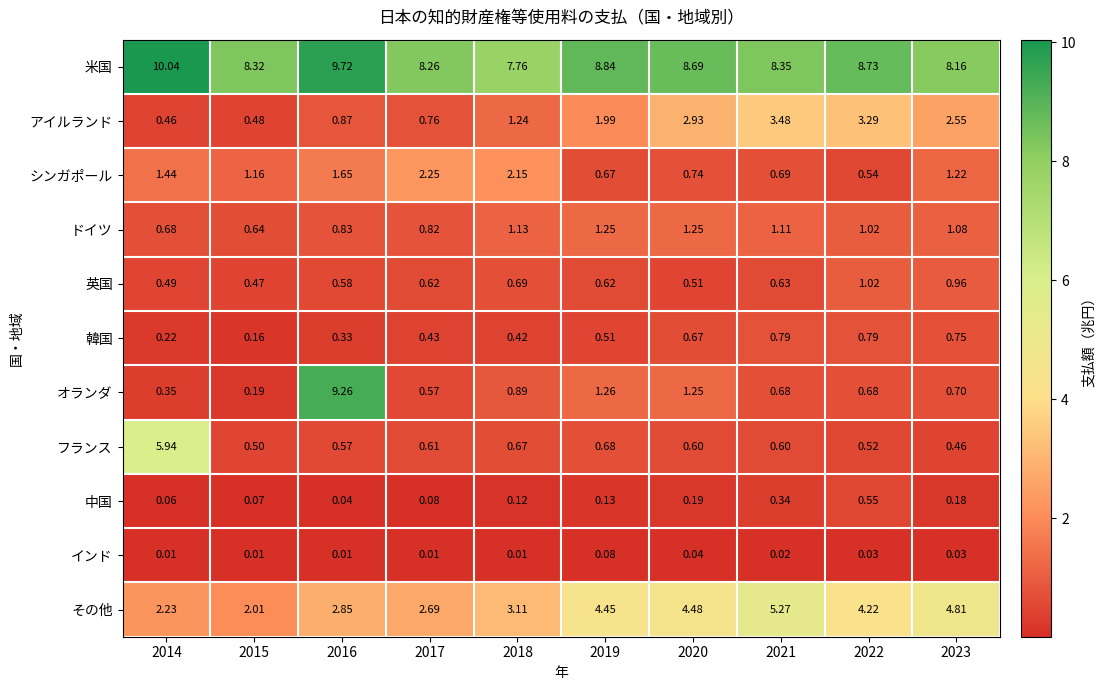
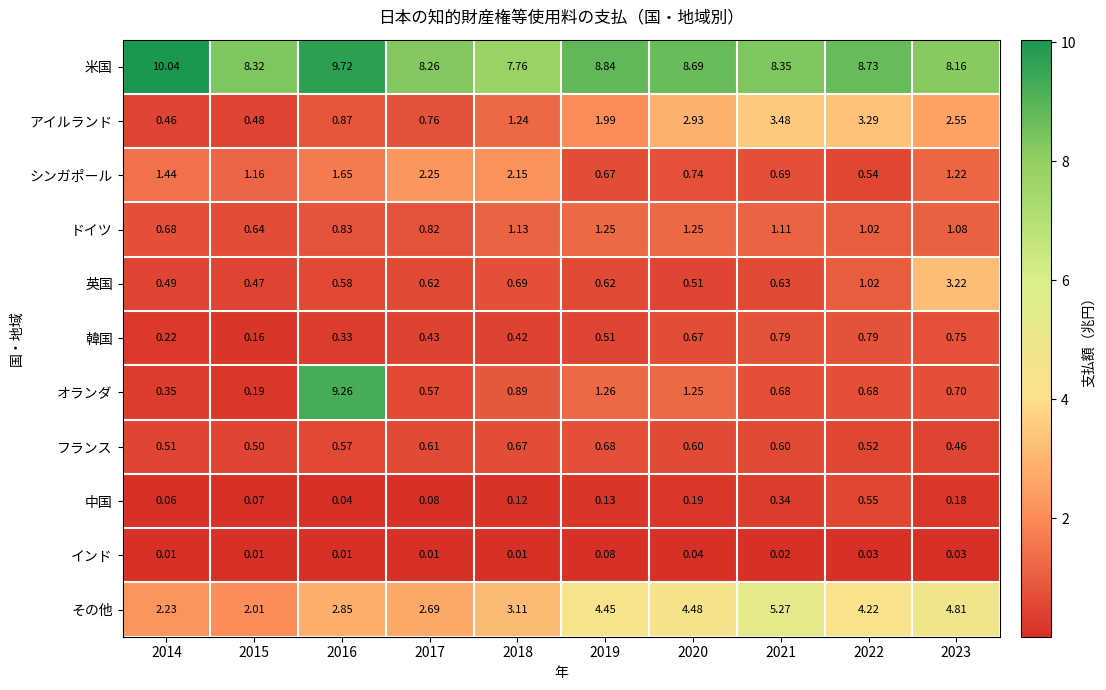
英国, 2023: 0.96 -> 3.22
フランス, 2014: 5.94 -> 0.51
